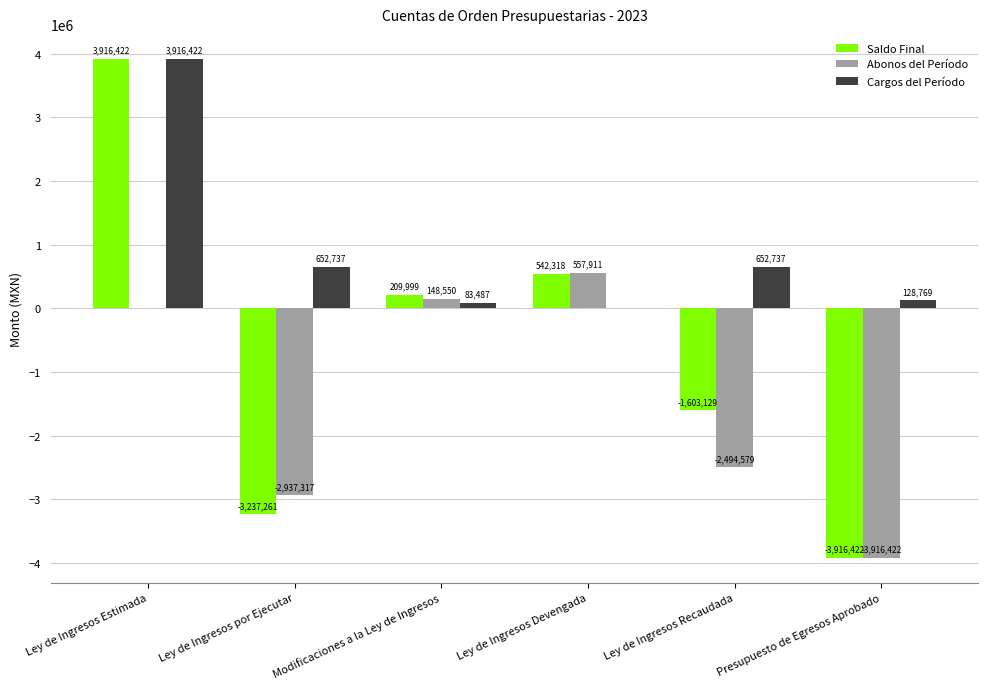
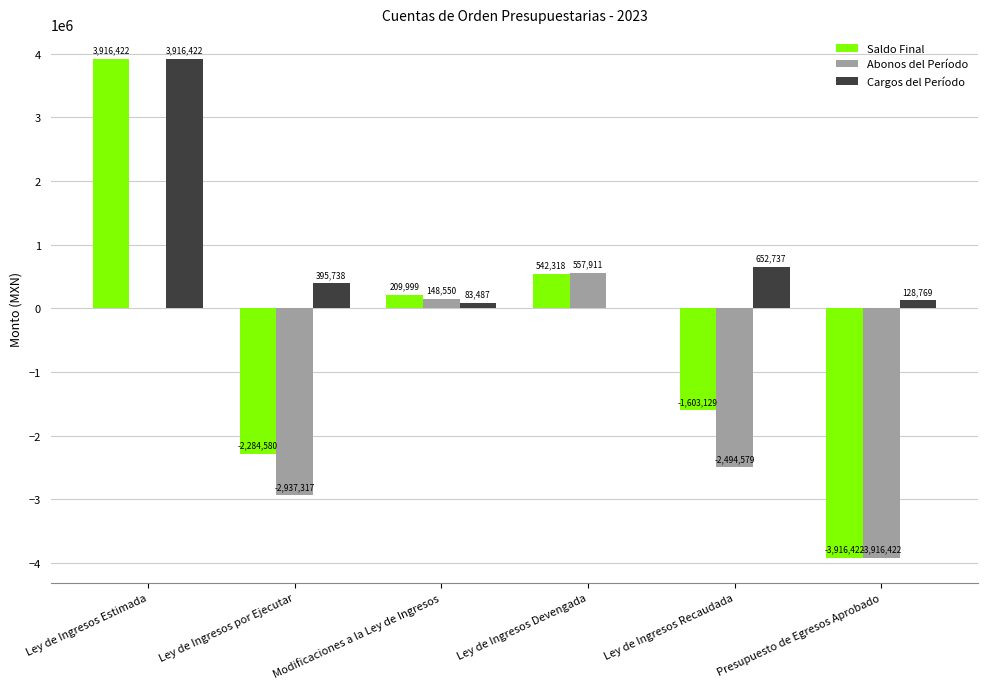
Saldo Final, Ley de Ingresos por Ejecutar: -3,237,261 -> -2,284,580
Cargos del Período, Ley de Ingresos por Ejecutar: 652,737 -> 395,738
